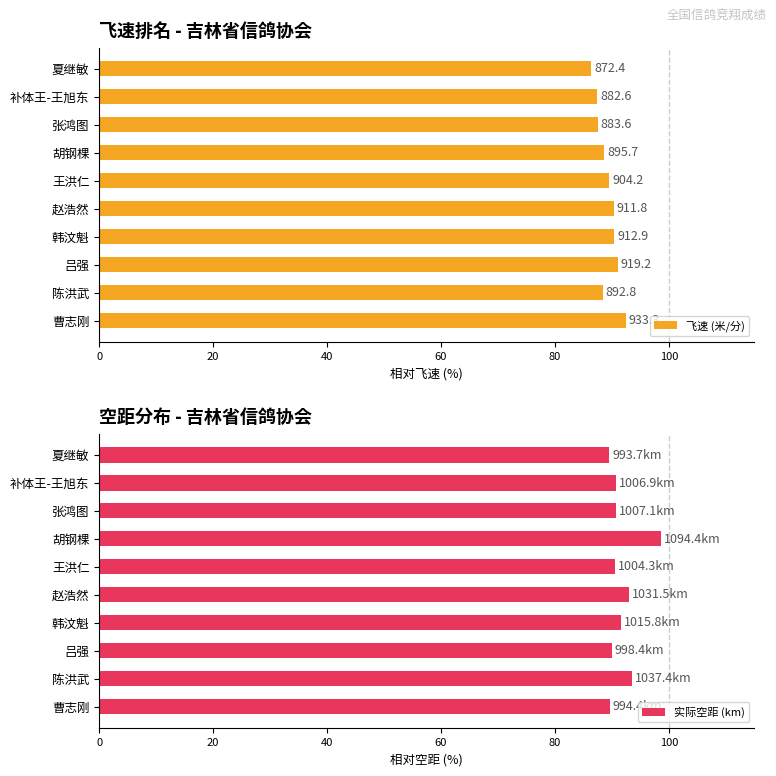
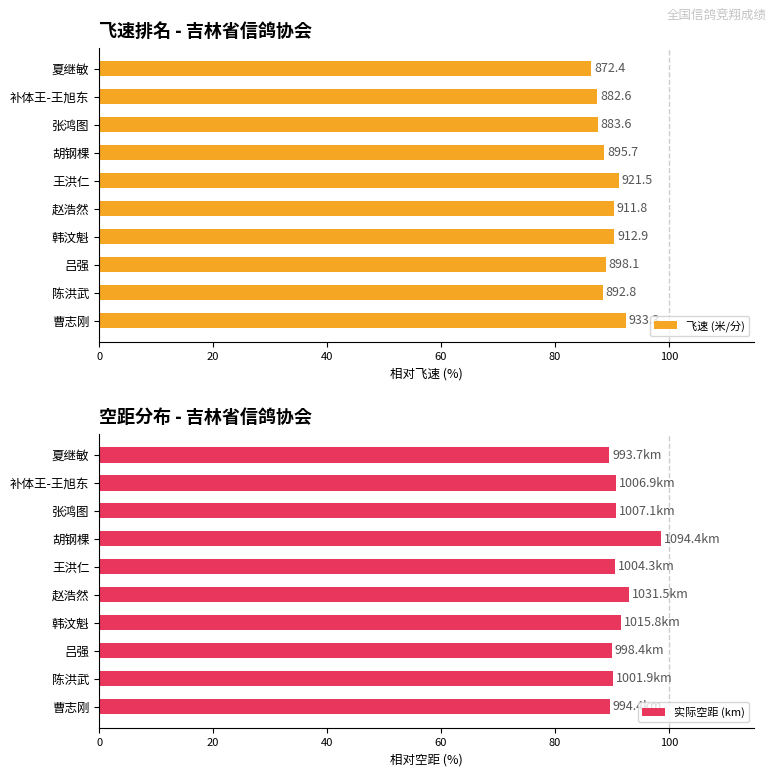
飞速排名 - 吉林省信鸽协会, 王洪仁: 904.2 -> 921.5
飞速排名 - 吉林省信鸽协会, 吕强: 919.2 -> 898.1
空距分布 - 吉林省信鸽协会, 陈洪武: 1037.4 -> 1001.9
